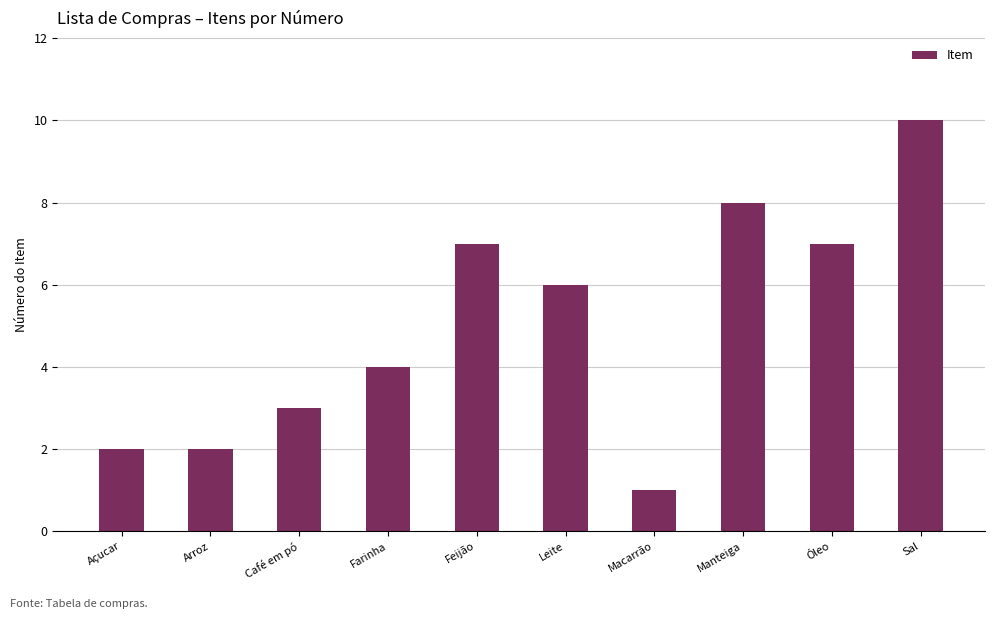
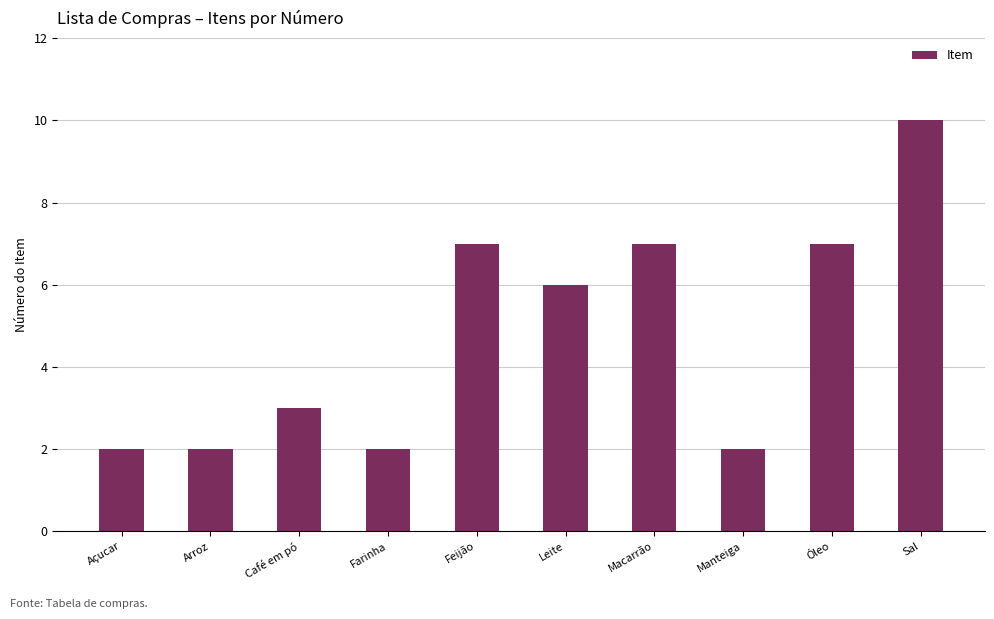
Farinha: 4 -> 2
Macarrão: 1 -> 7
Manteiga: 8 -> 2
